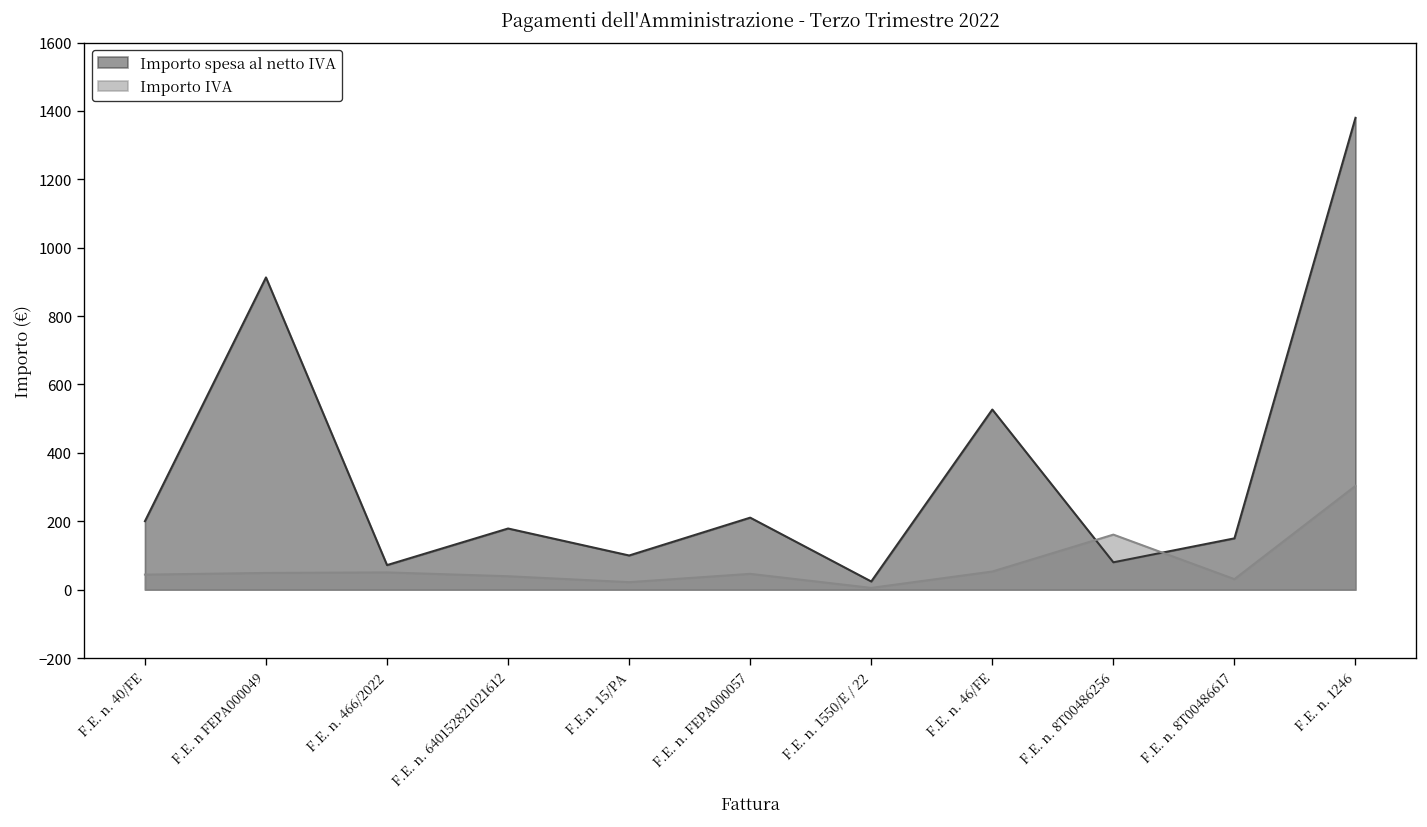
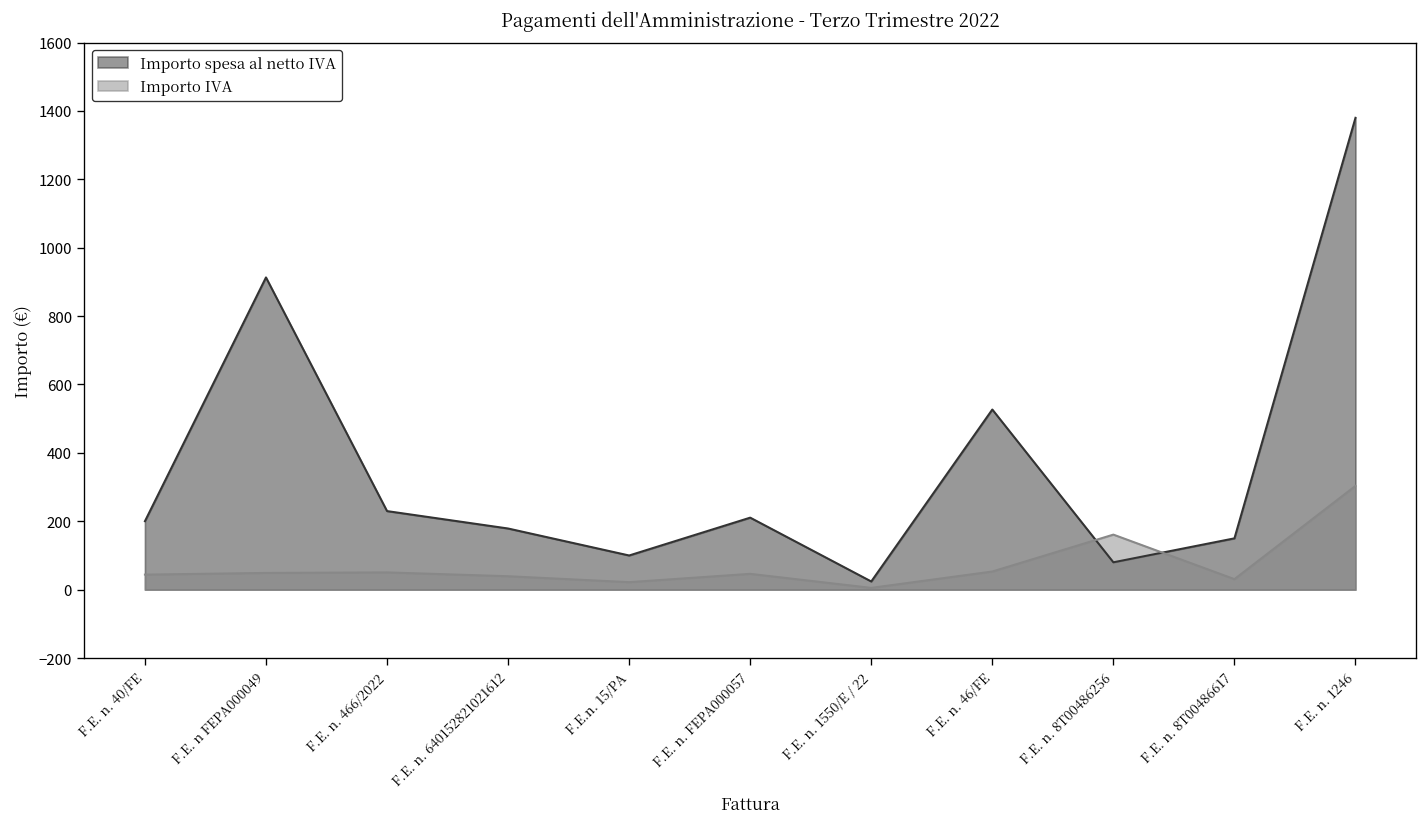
Importo spesa al netto IVA, F.E. n. 466/2022: 70 -> 230
